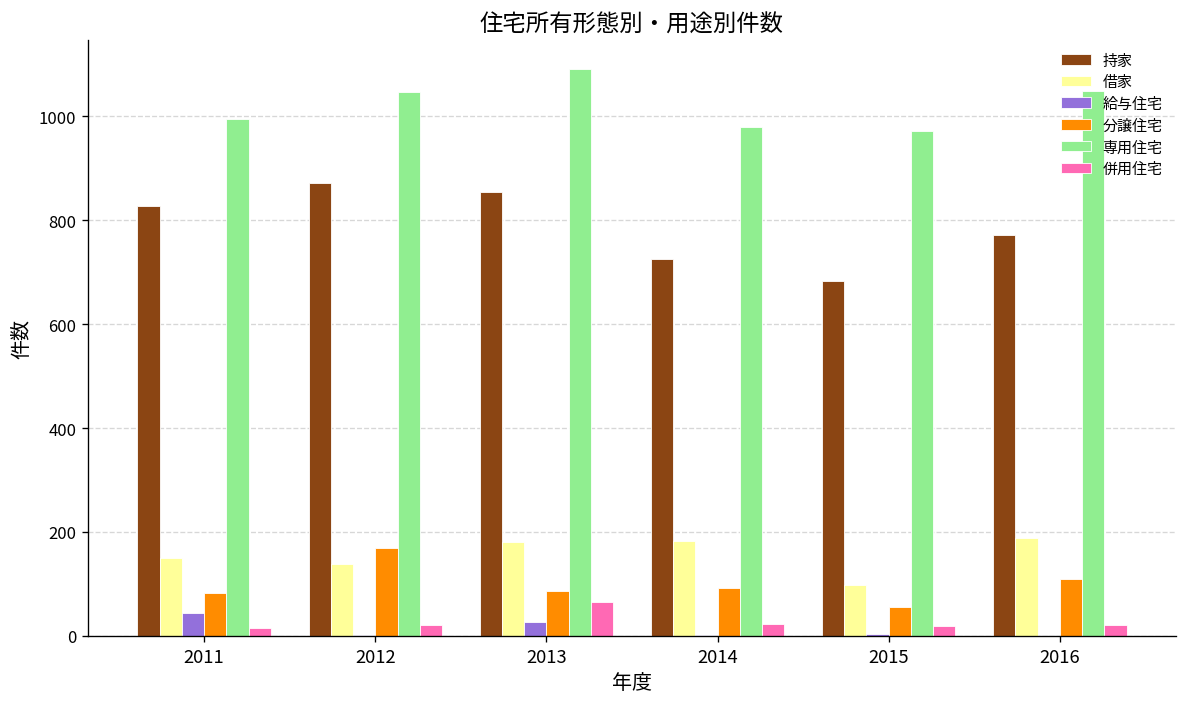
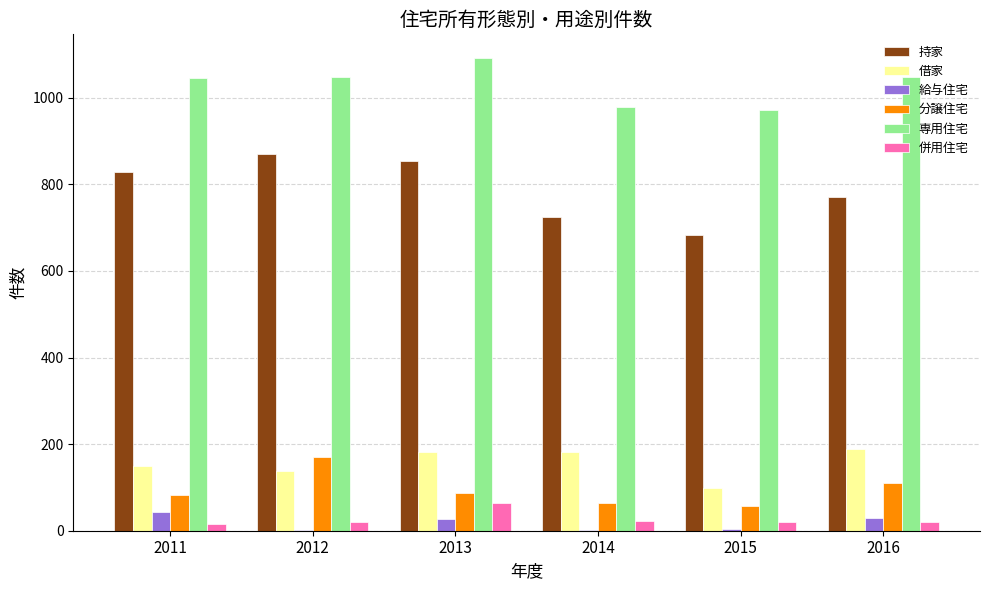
専用住宅, 2011: 1000 -> 1050
分譲住宅, 2014: 90 -> 60
給与住宅, 2016: 0 -> 30
